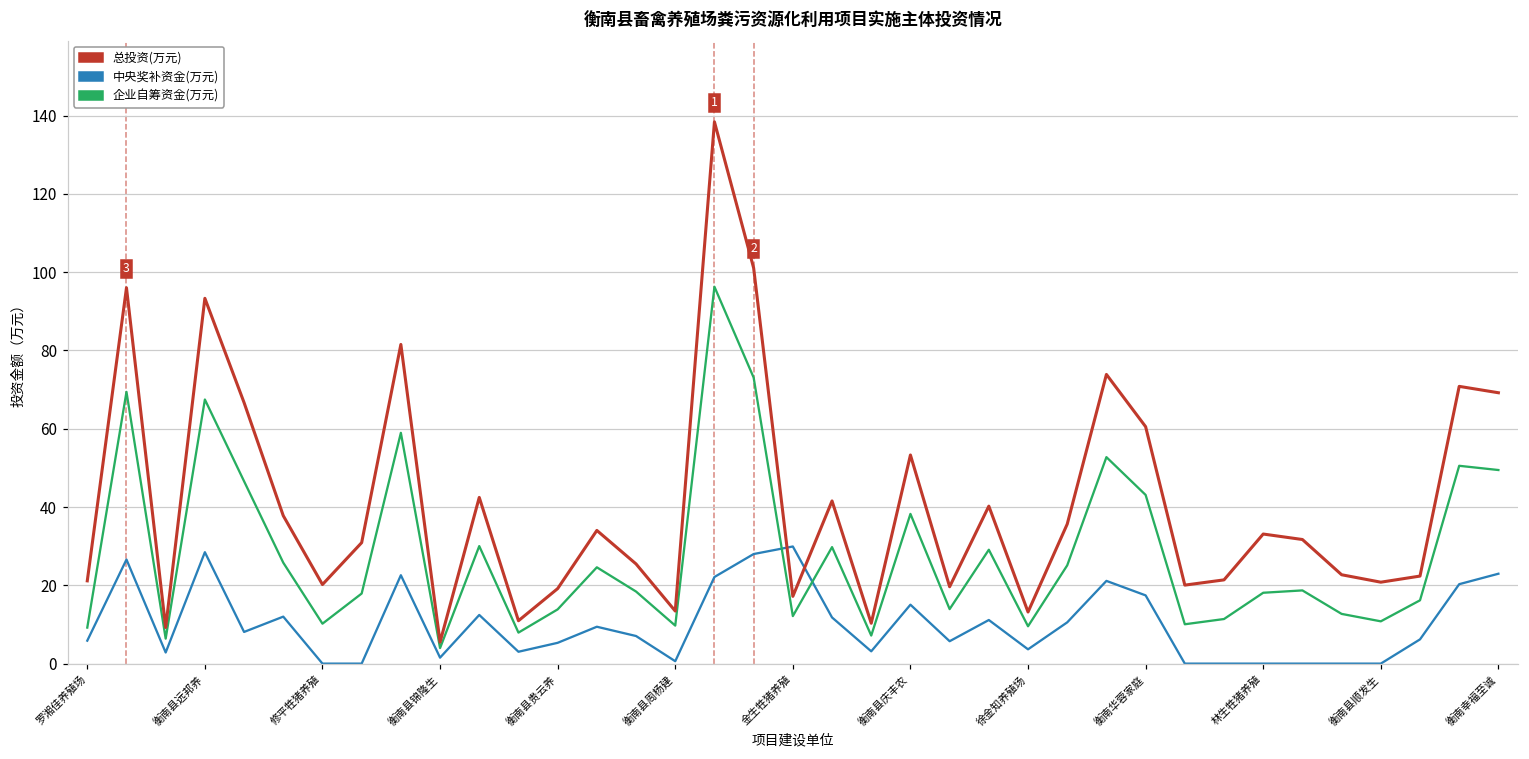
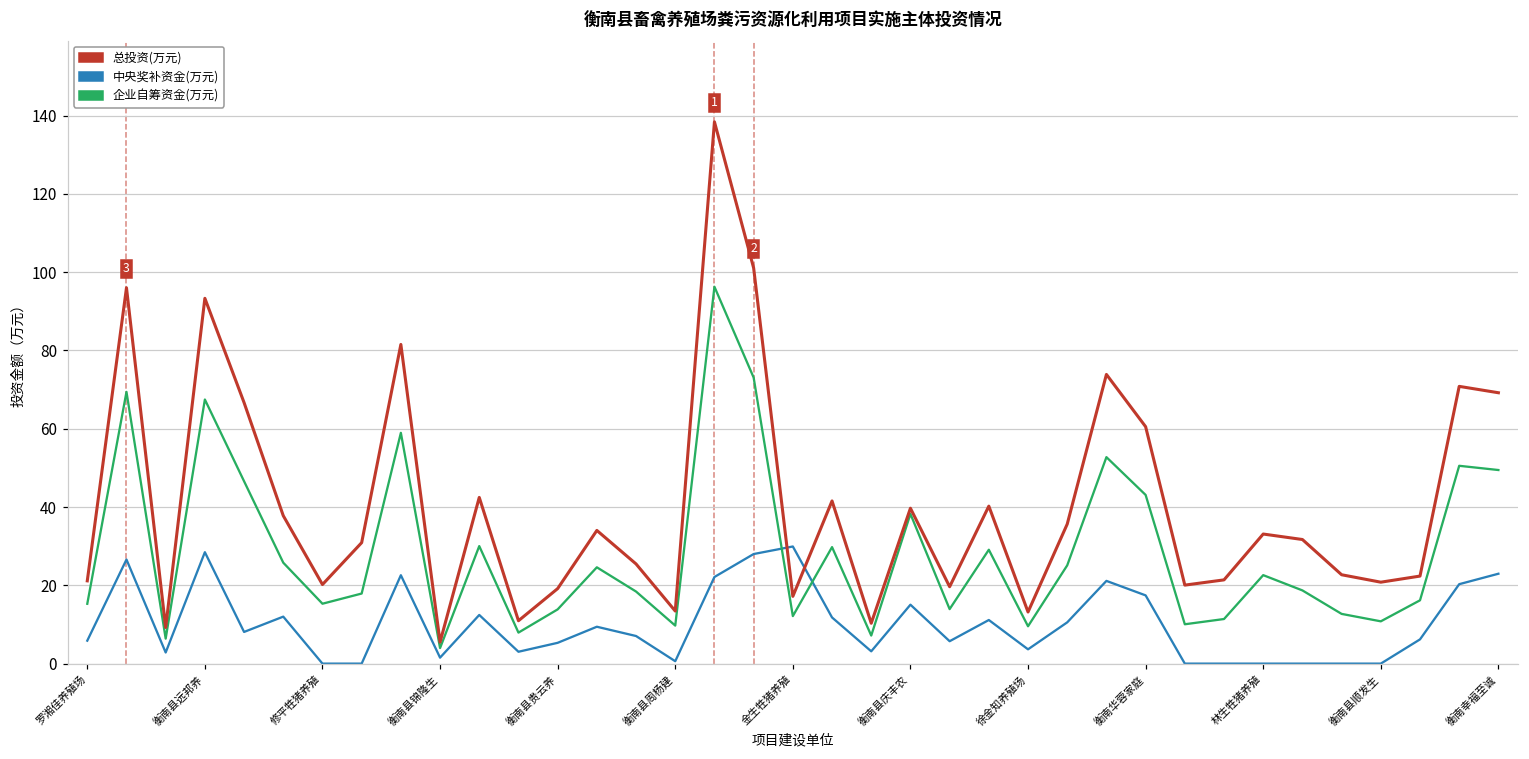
企业自筹资金(万元), 罗湘佳养殖场: 9 -> 15
企业自筹资金(万元), 修平牲猪养殖: 10 -> 15
总投资(万元), 衡南县庆丰农: 53 -> 40
企业自筹资金(万元), 林生牲猪养殖: 18 -> 23
